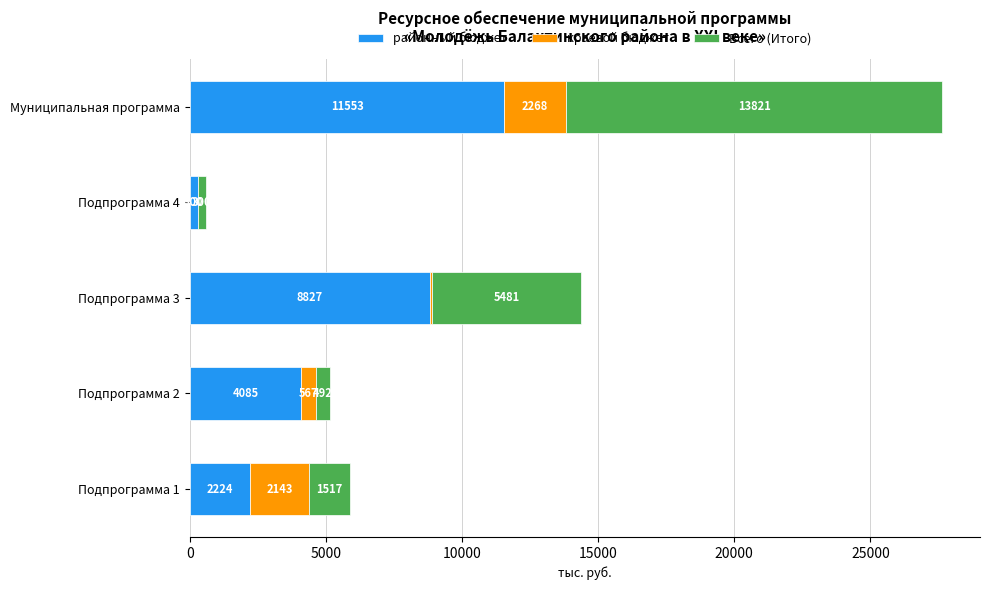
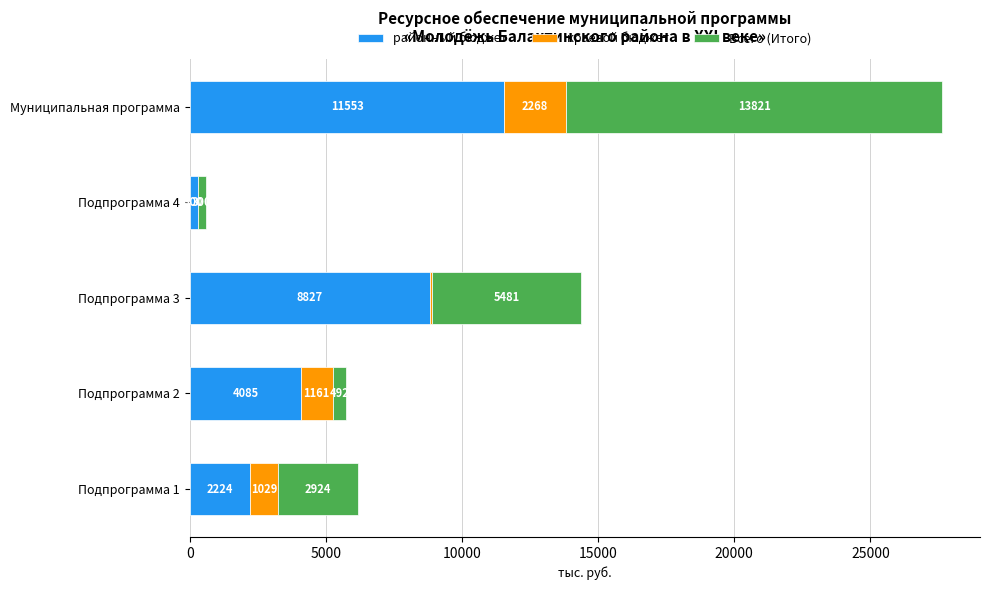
краевой бюджет, Подпрограмма 2: 567 -> 1161
краевой бюджет, Подпрограмма 1: 2143 -> 1029
Всего (Итого), Подпрограмма 1: 1517 -> 2924
